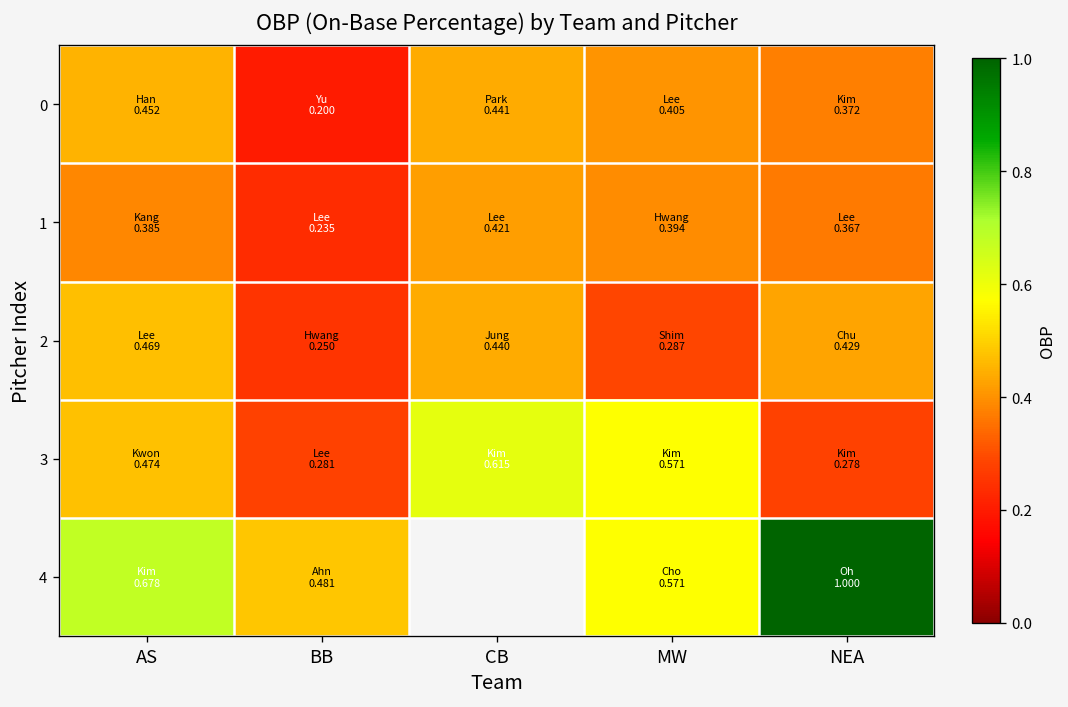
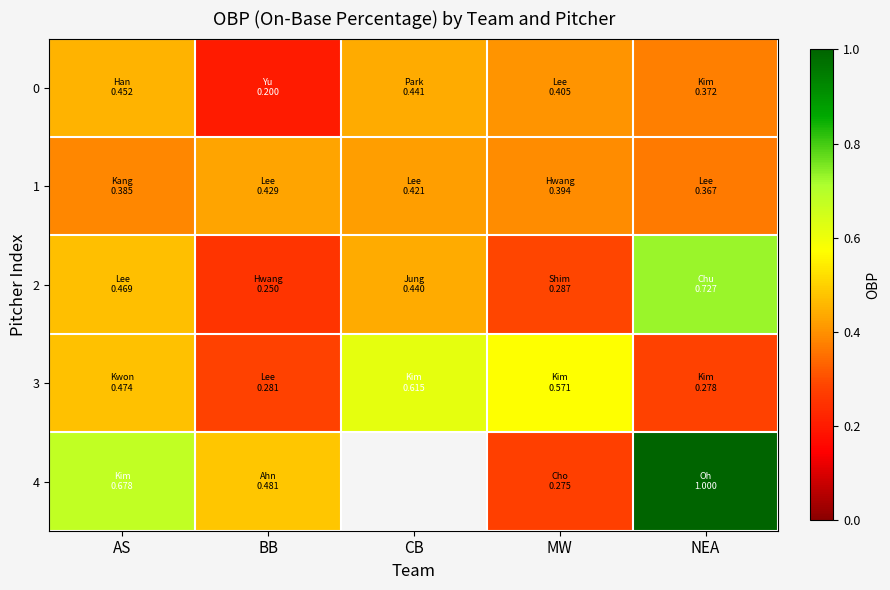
1, BB: 0.235 -> 0.429
2, NEA: 0.429 -> 0.727
4, MW: 0.571 -> 0.275
